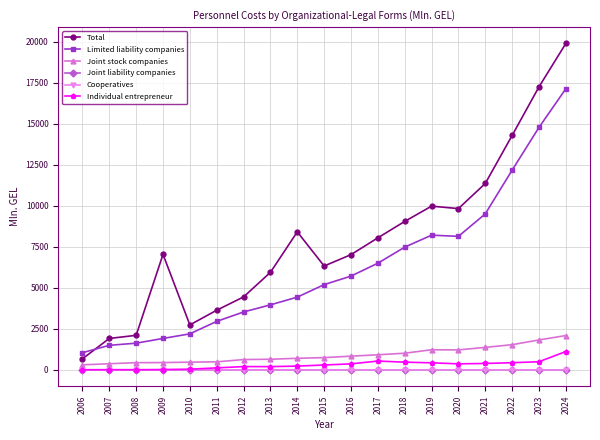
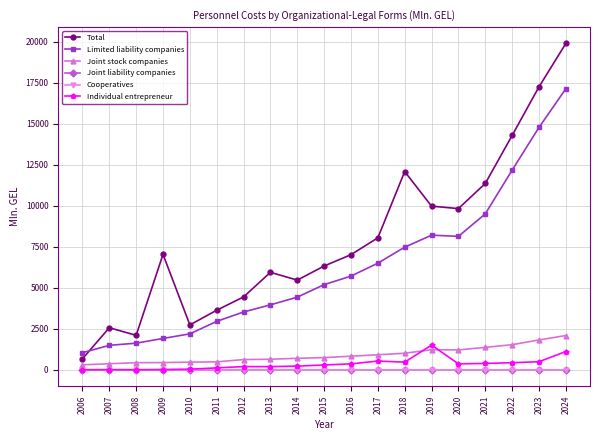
Total, 2007: 1900 -> 2600
Total, 2014: 8400 -> 5500
Total, 2018: 9000 -> 12100
Individual entrepreneur, 2019: 400 -> 1500
